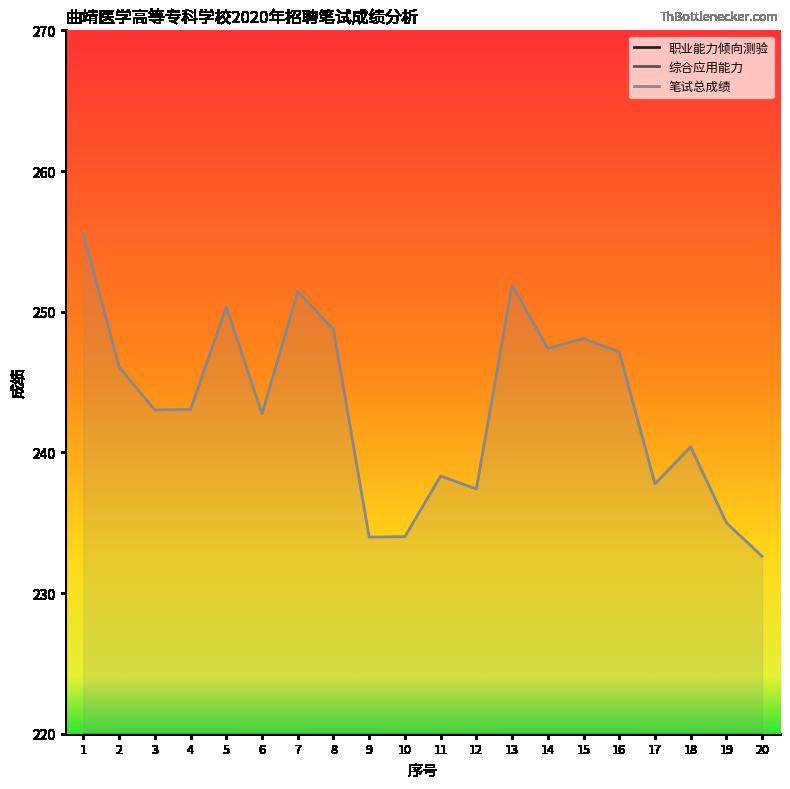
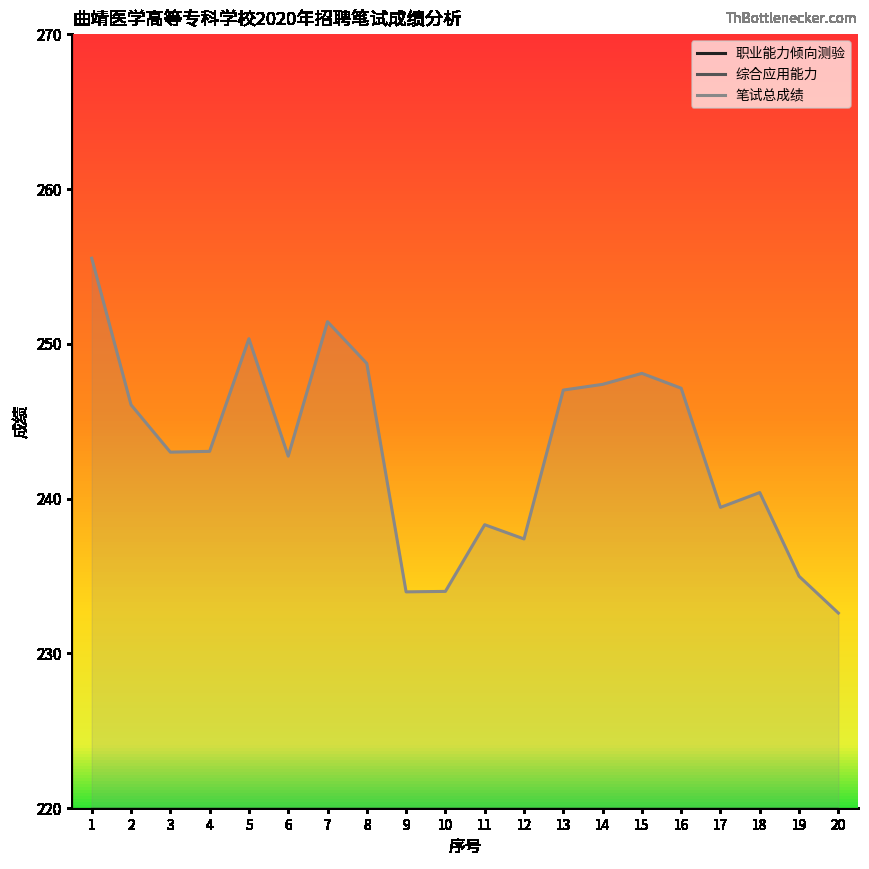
笔试总成绩, 13: 251.9 -> 247.0
笔试总成绩, 17: 237.8 -> 239.4
